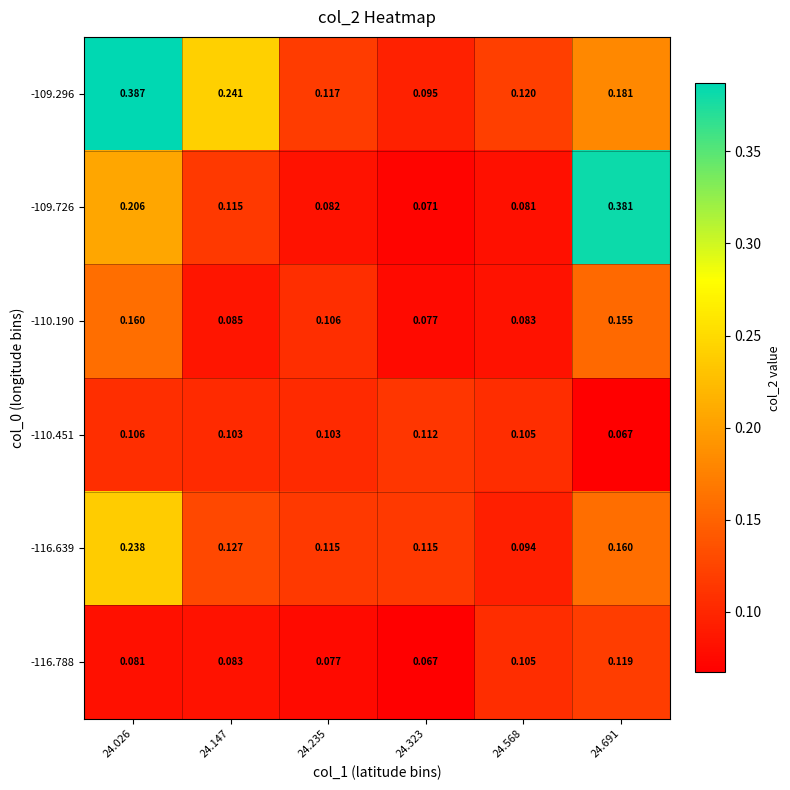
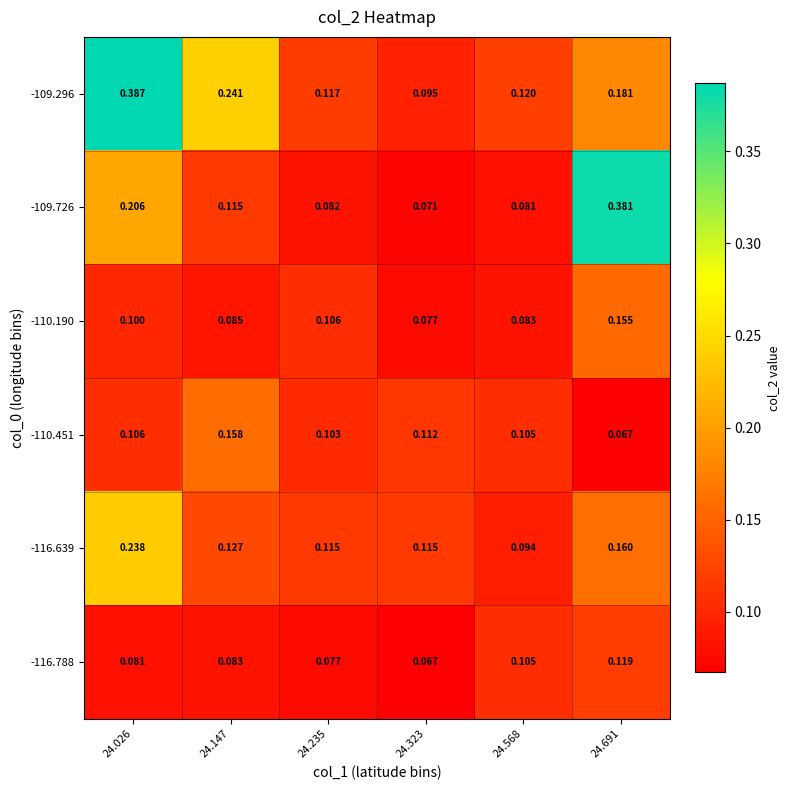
-110.190, 24.026: 0.160 -> 0.100
-110.451, 24.147: 0.103 -> 0.158
